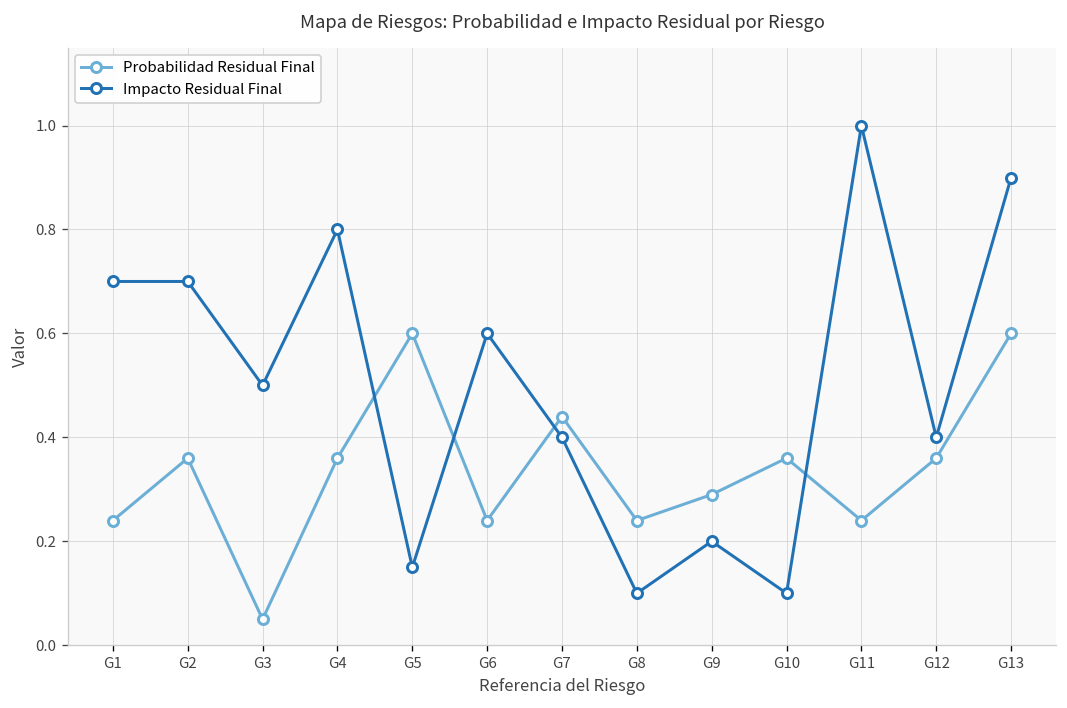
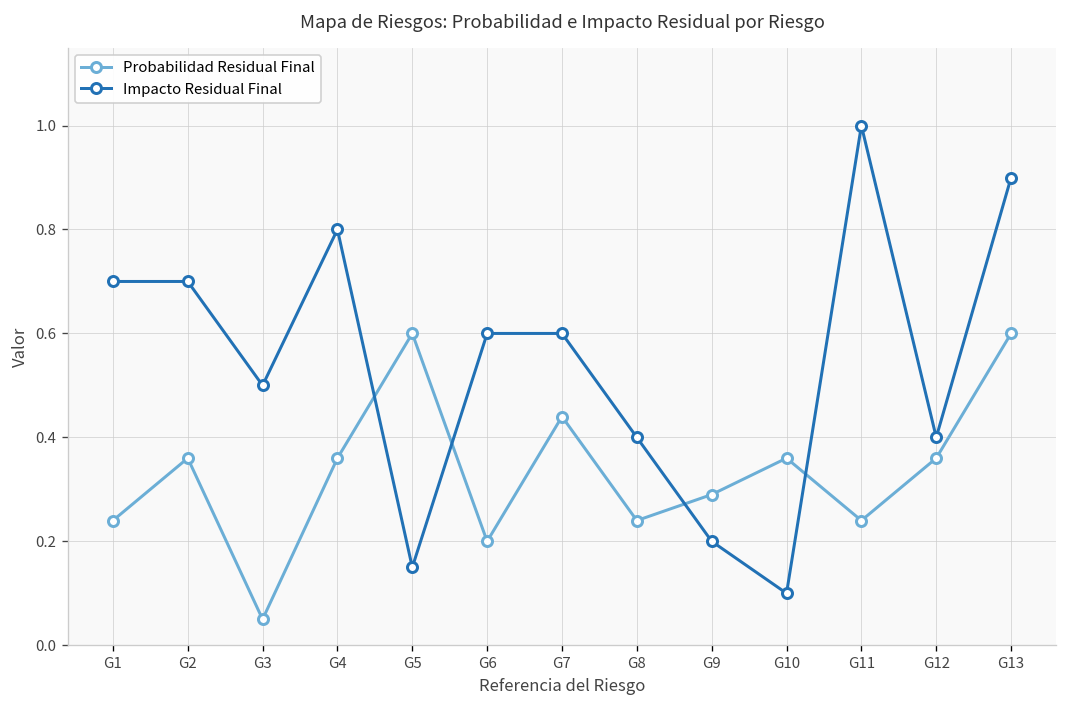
Probabilidad Residual Final, G6: 0.24 -> 0.20
Impacto Residual Final, G7: 0.4 -> 0.6
Impacto Residual Final, G8: 0.1 -> 0.4
